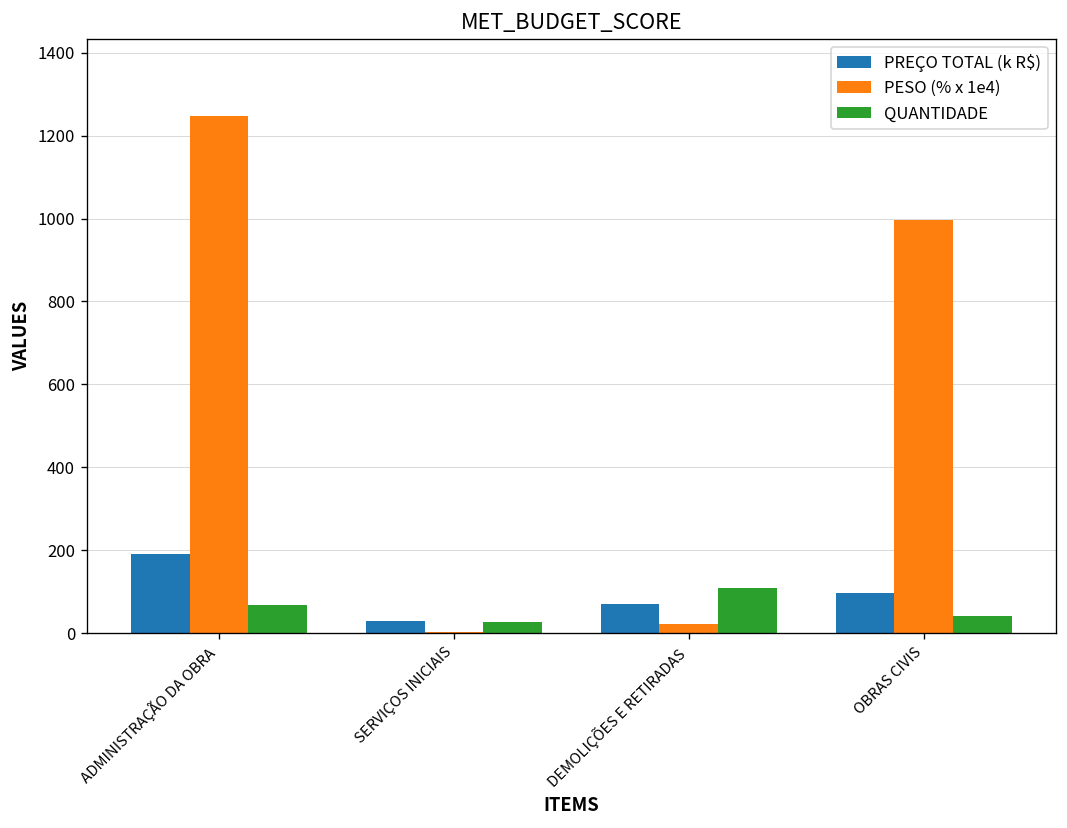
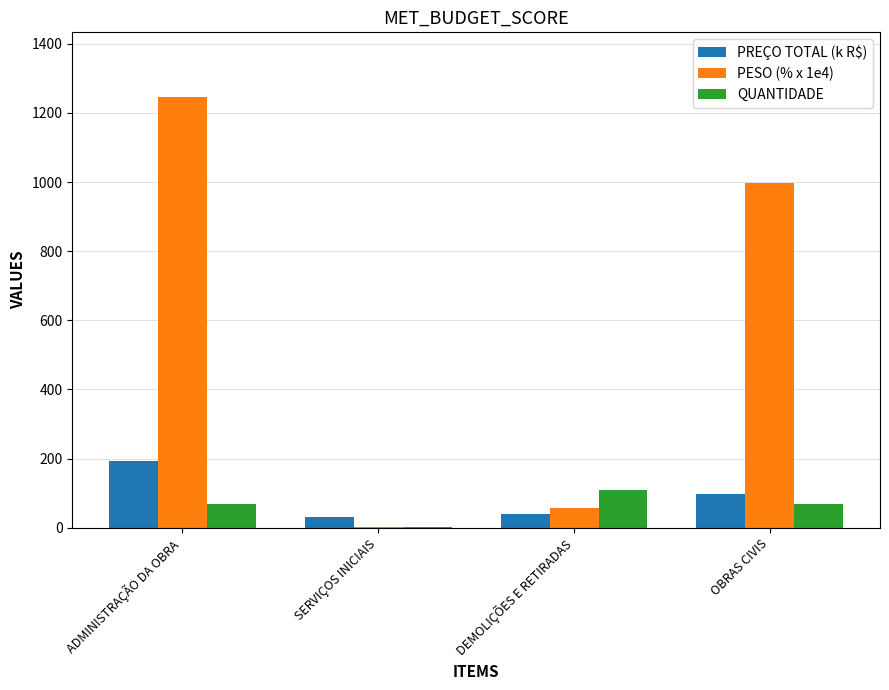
QUANTIDADE, SERVIÇOS INICIAIS: 30 -> 0
PREÇO TOTAL (k R$), DEMOLIÇÕES E RETIRADAS: 70 -> 40
PESO (% x 1e4), DEMOLIÇÕES E RETIRADAS: 20 -> 60
QUANTIDADE, OBRAS CIVIS: 40 -> 70
